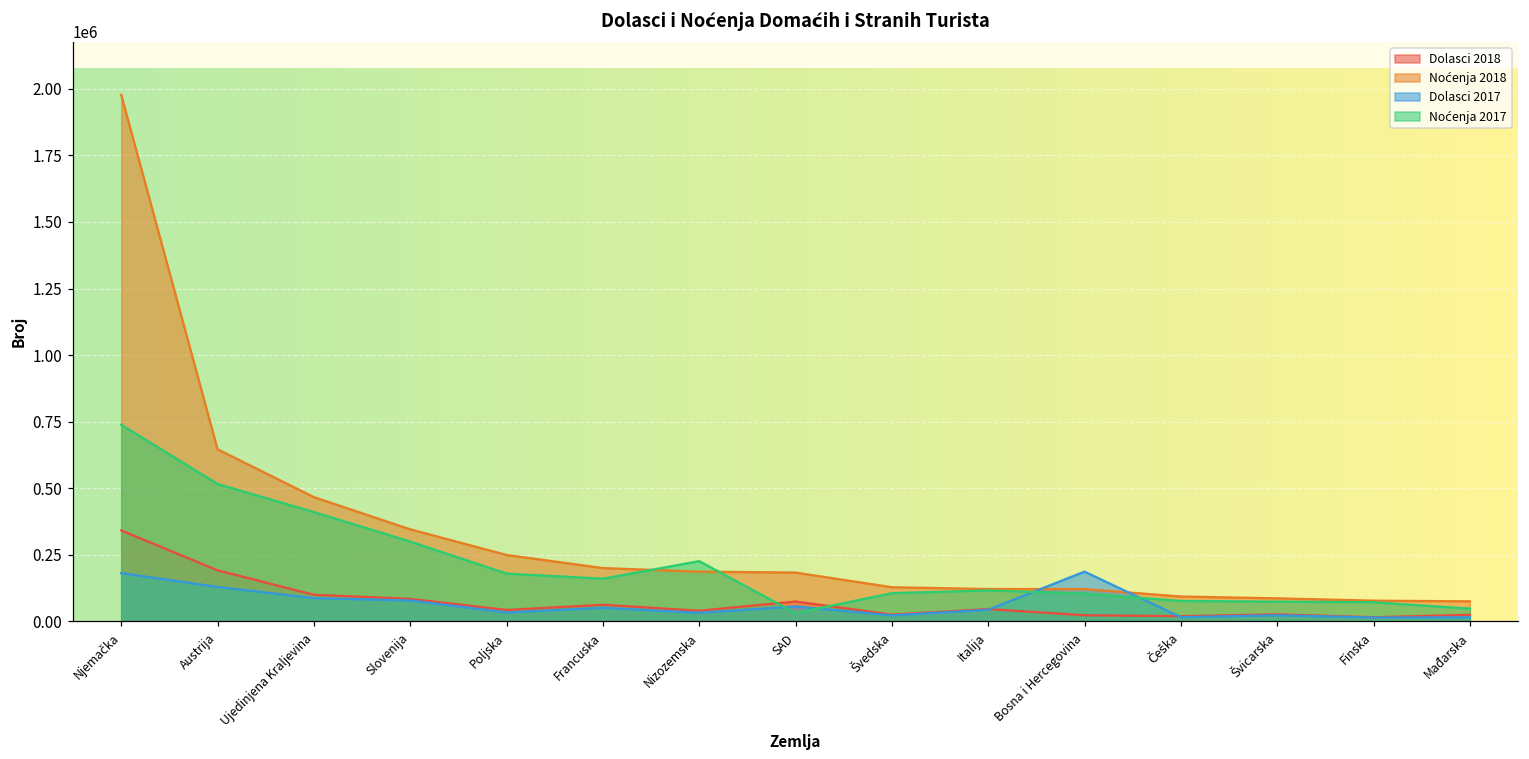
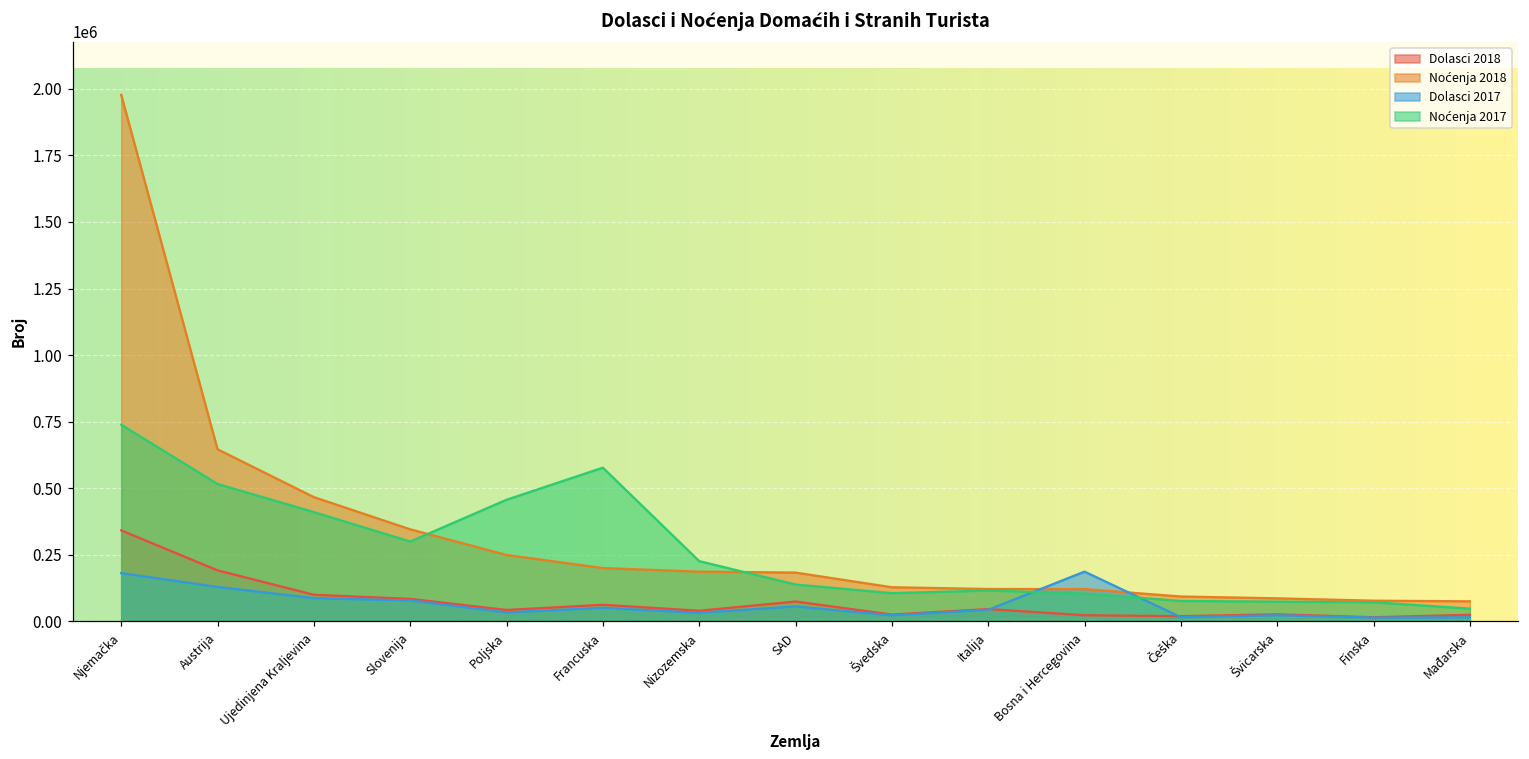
Noćenja 2017, Poljska: 180000 -> 460000
Noćenja 2017, Francuska: 160000 -> 580000
Noćenja 2017, SAD: 30000 -> 140000
